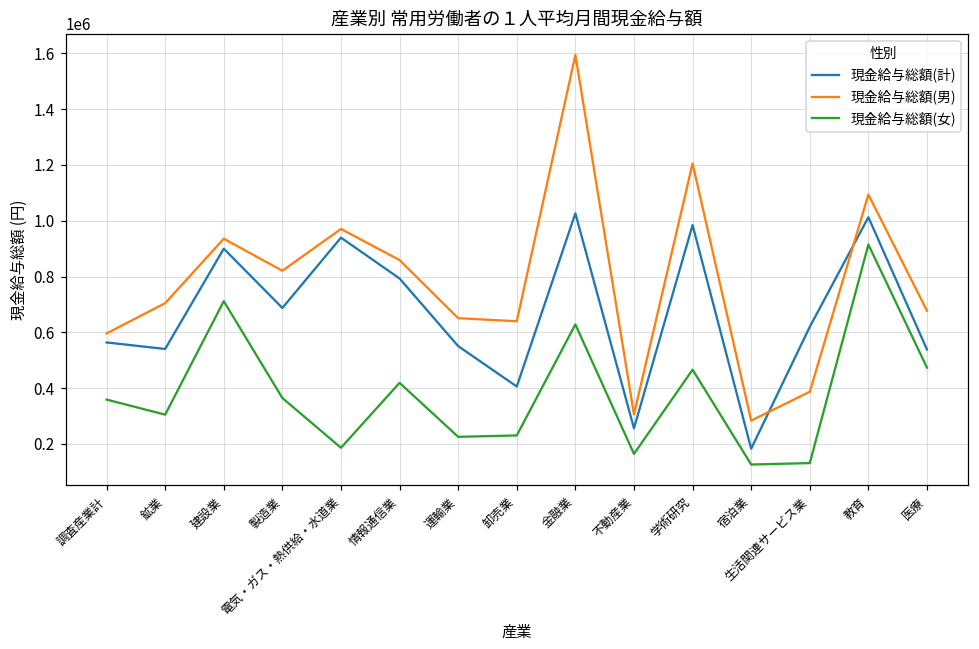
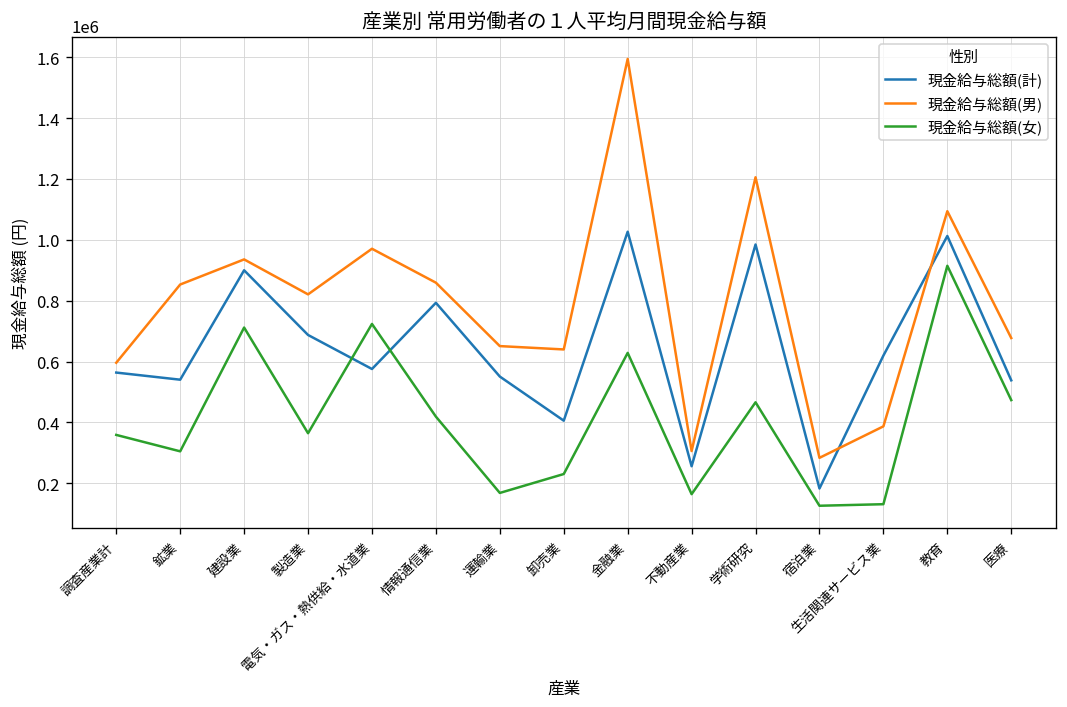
現金給与総額(男), 鉱業: 700000 -> 850000
現金給与総額(計), 電気・ガス・熱供給・水道業: 940000 -> 580000
現金給与総額(女), 電気・ガス・熱供給・水道業: 190000 -> 720000
現金給与総額(女), 運輸業: 230000 -> 170000
